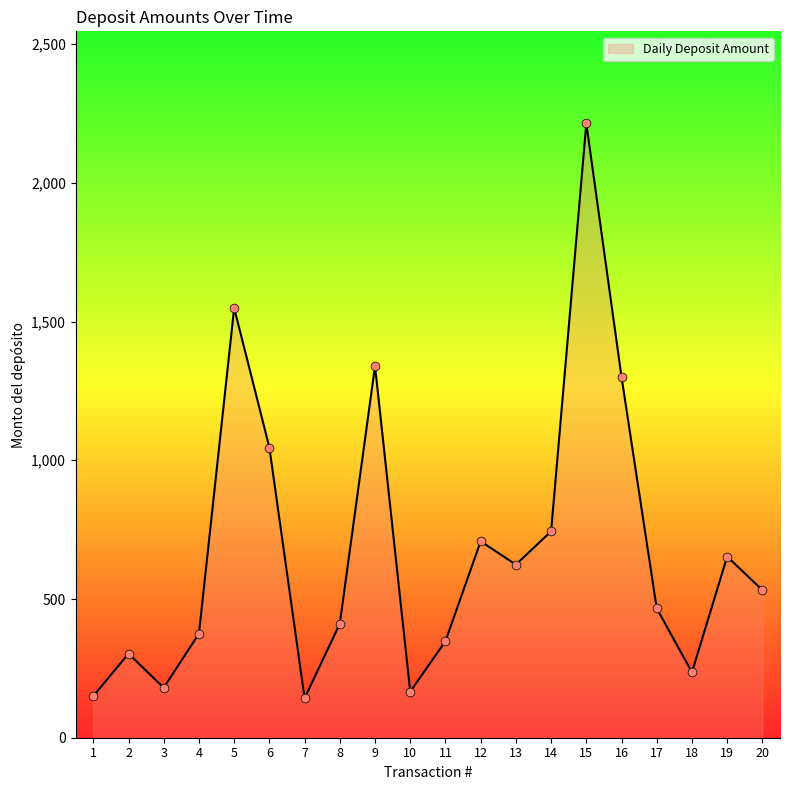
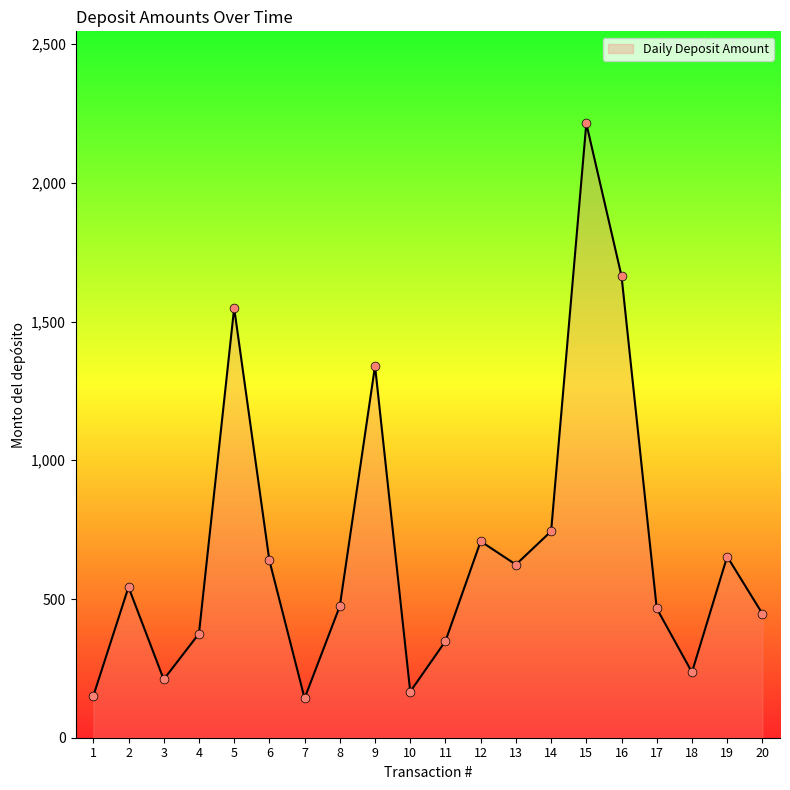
2: 300 -> 540
3: 180 -> 210
6: 1,050 -> 640
8: 410 -> 470
16: 1,300 -> 1,660
20: 530 -> 450
